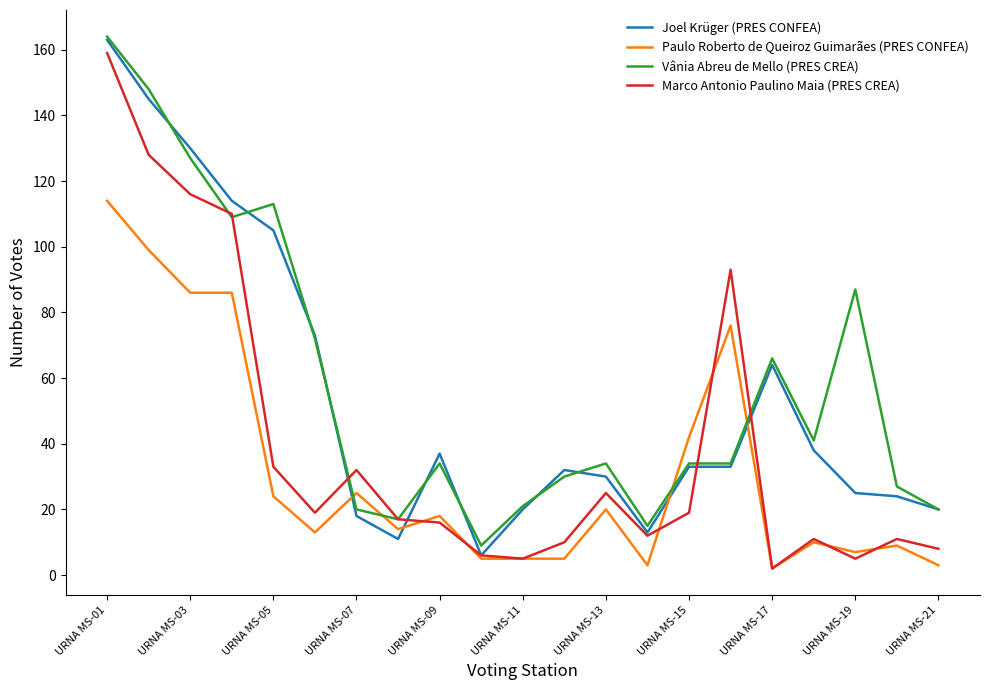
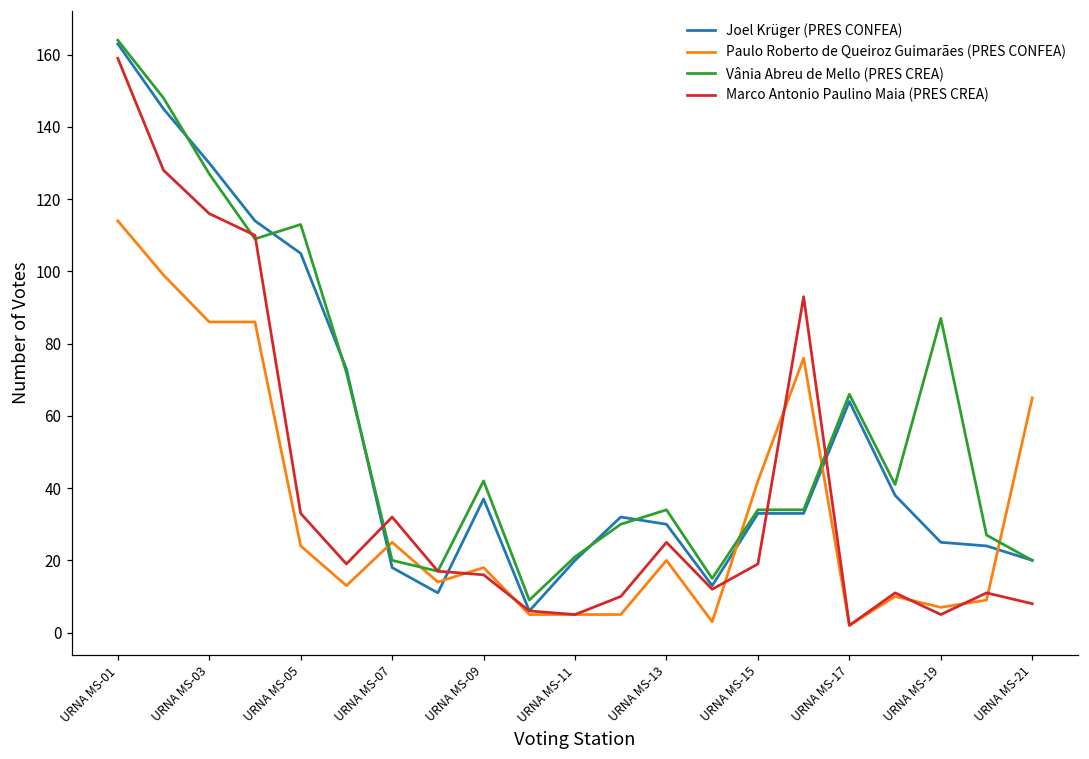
Vânia Abreu de Mello (PRES CREA), URNA MS-09: 34 -> 42
Paulo Roberto de Queiroz Guimarães (PRES CONFEA), URNA MS-21: 3 -> 65
